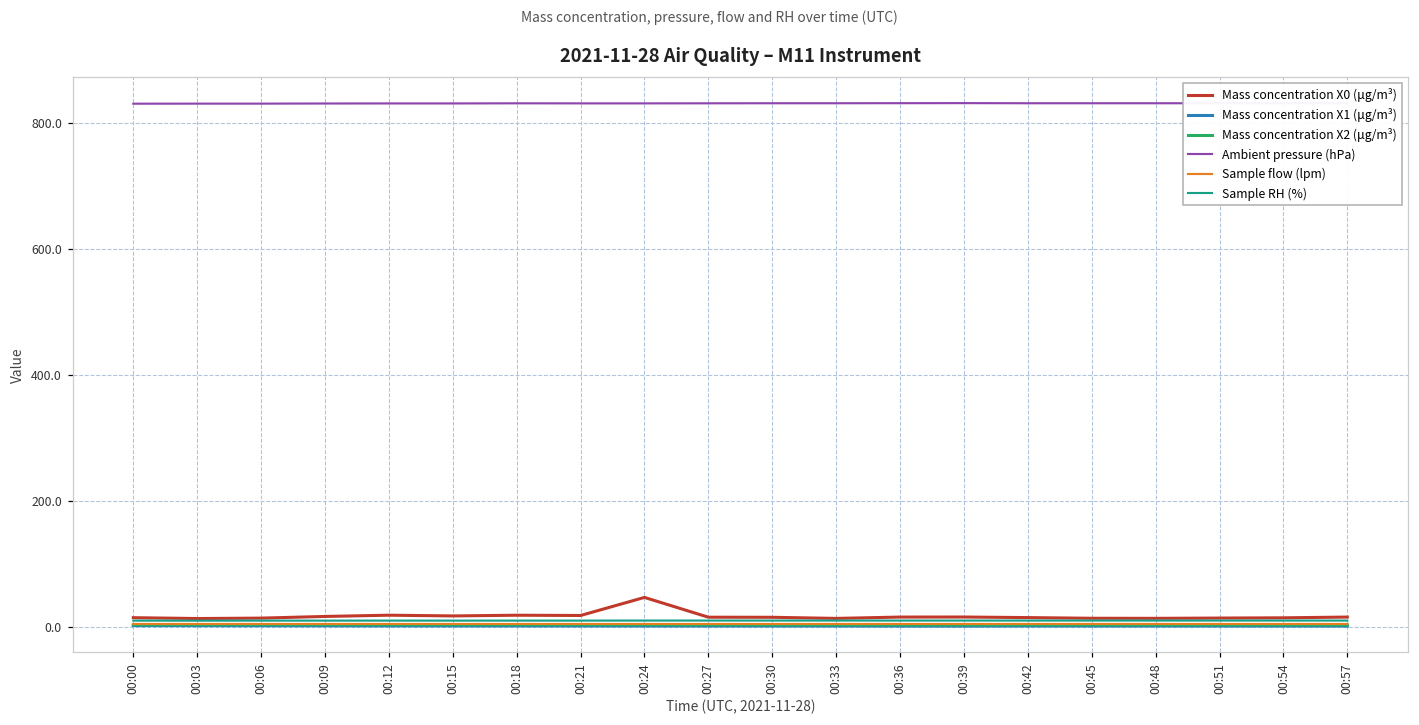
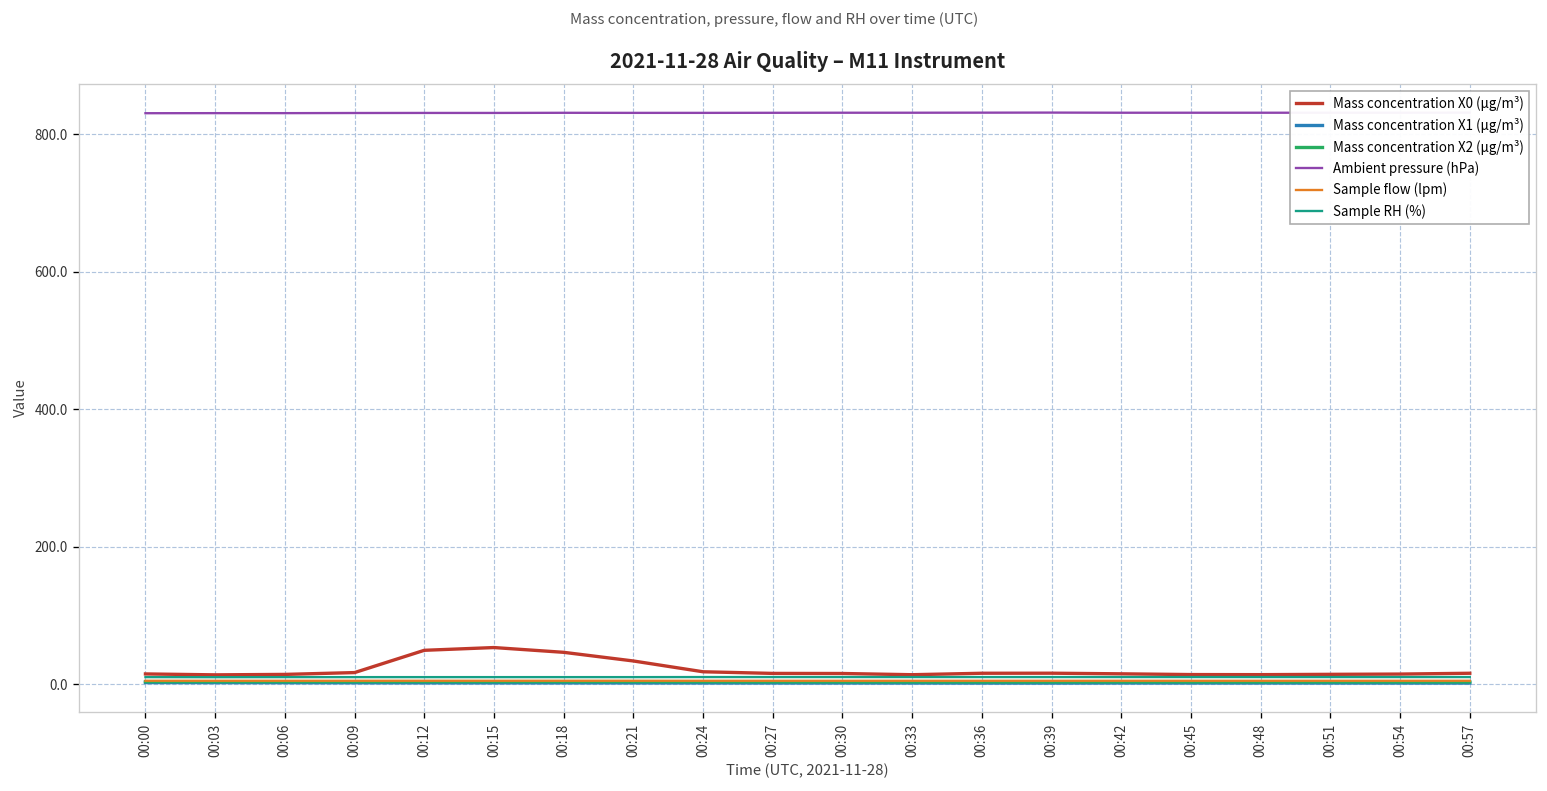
Mass concentration X0 (μg/m³), 00:12: 20 -> 50
Mass concentration X0 (μg/m³), 00:15: 20 -> 50
Mass concentration X0 (μg/m³), 00:18: 20 -> 50
Mass concentration X0 (μg/m³), 00:21: 20 -> 30
Mass concentration X0 (μg/m³), 00:24: 50 -> 20
